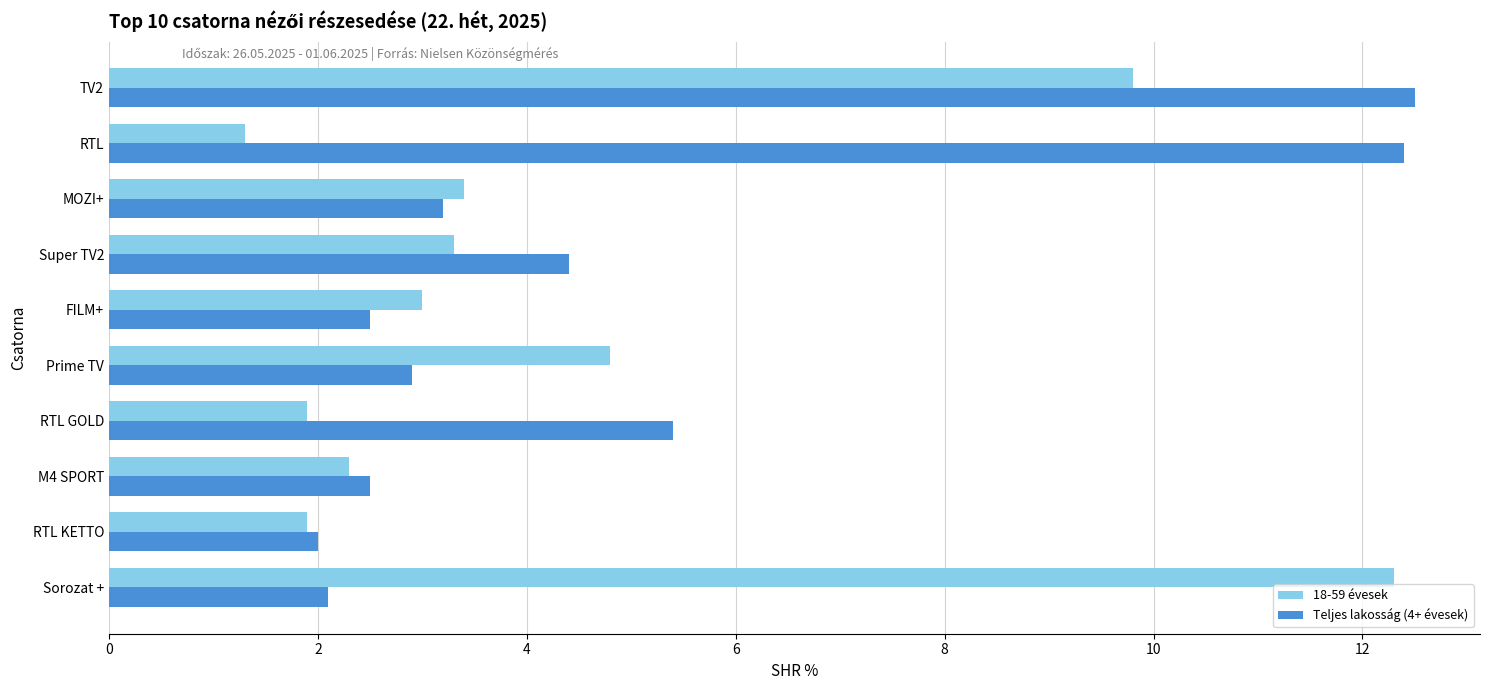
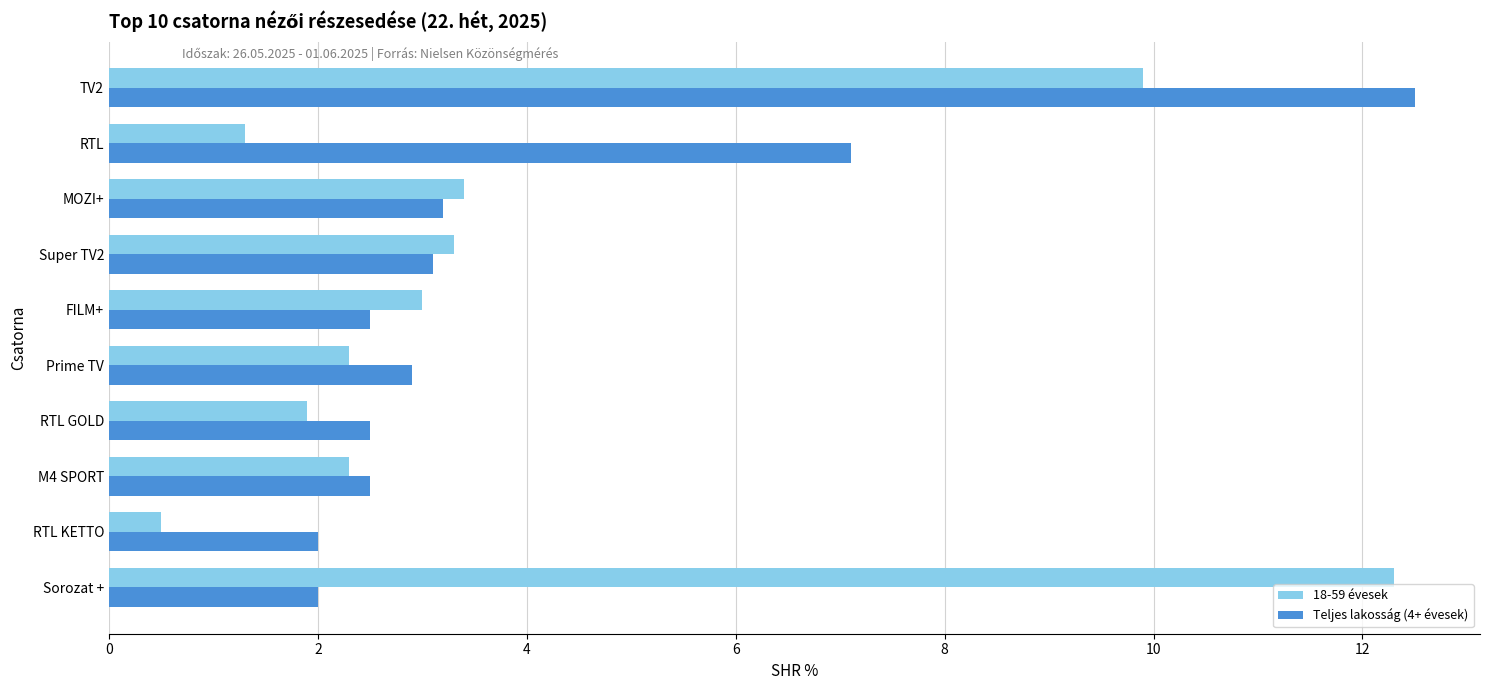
18-59 évesek, TV2: 9.8 -> 9.9
Teljes lakosság (4+ évesek), RTL: 12.4 -> 7.1
Teljes lakosság (4+ évesek), Super TV2: 4.4 -> 3.1
18-59 évesek, Prime TV: 4.8 -> 2.3
Teljes lakosság (4+ évesek), RTL GOLD: 5.4 -> 2.5
18-59 évesek, RTL KETTO: 1.9 -> 0.5
Teljes lakosság (4+ évesek), Sorozat +: 2.1 -> 2.0
